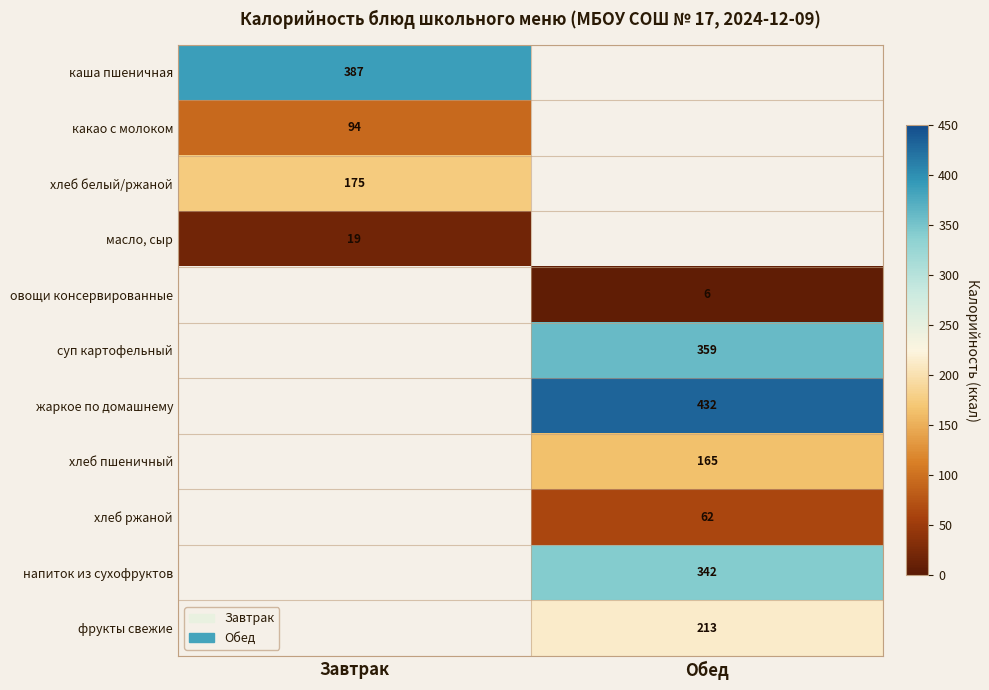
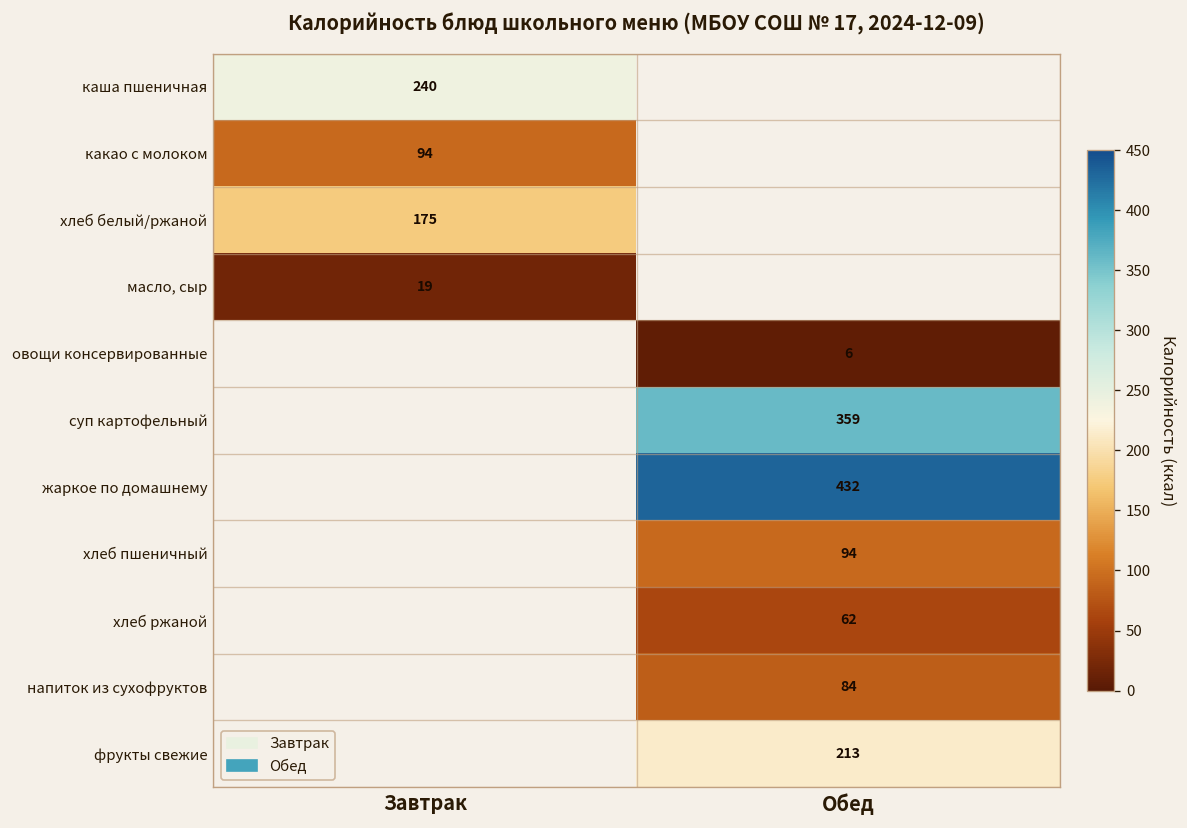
каша пшеничная, Завтрак: 387 -> 240
хлеб пшеничный, Обед: 165 -> 94
напиток из сухофруктов, Обед: 342 -> 84
